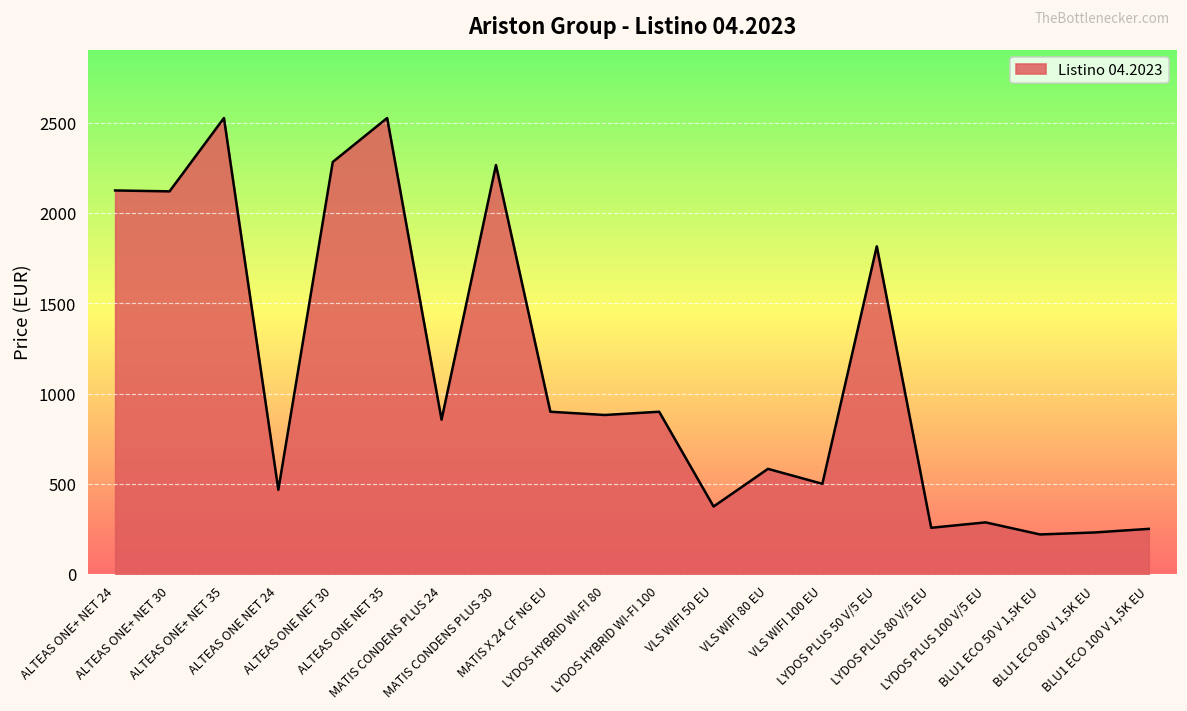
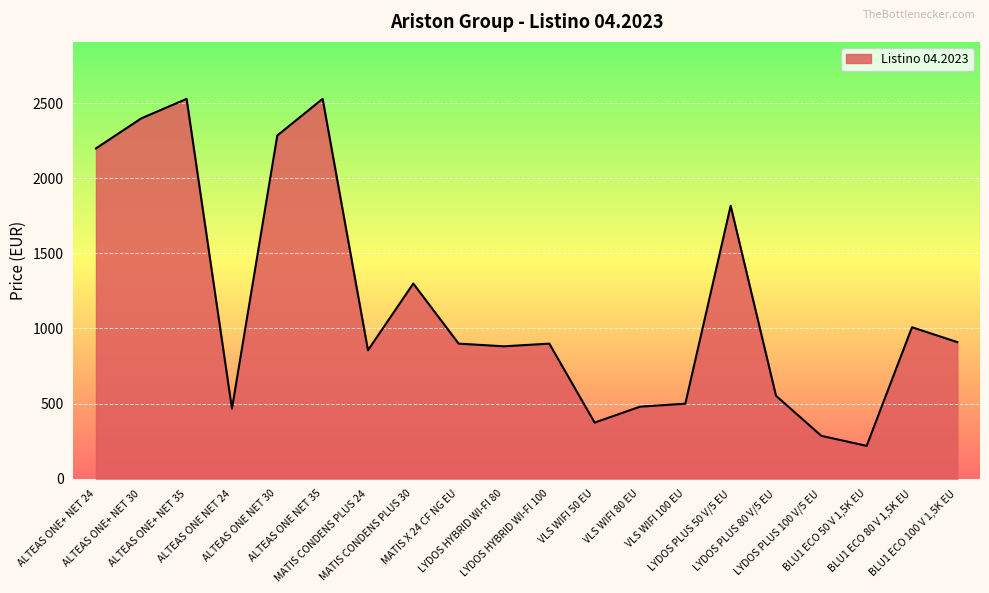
ALTEAS ONE+ NET 24: 2130 -> 2200
ALTEAS ONE+ NET 30: 2120 -> 2400
MATIS CONDENS PLUS 30: 2270 -> 1300
VLS WIFI 80 EU: 580 -> 480
LYDOS PLUS 80 V/5 EU: 260 -> 550
BLU1 ECO 80 V 1,5K EU: 230 -> 1010
BLU1 ECO 100 V 1,5K EU: 250 -> 910
